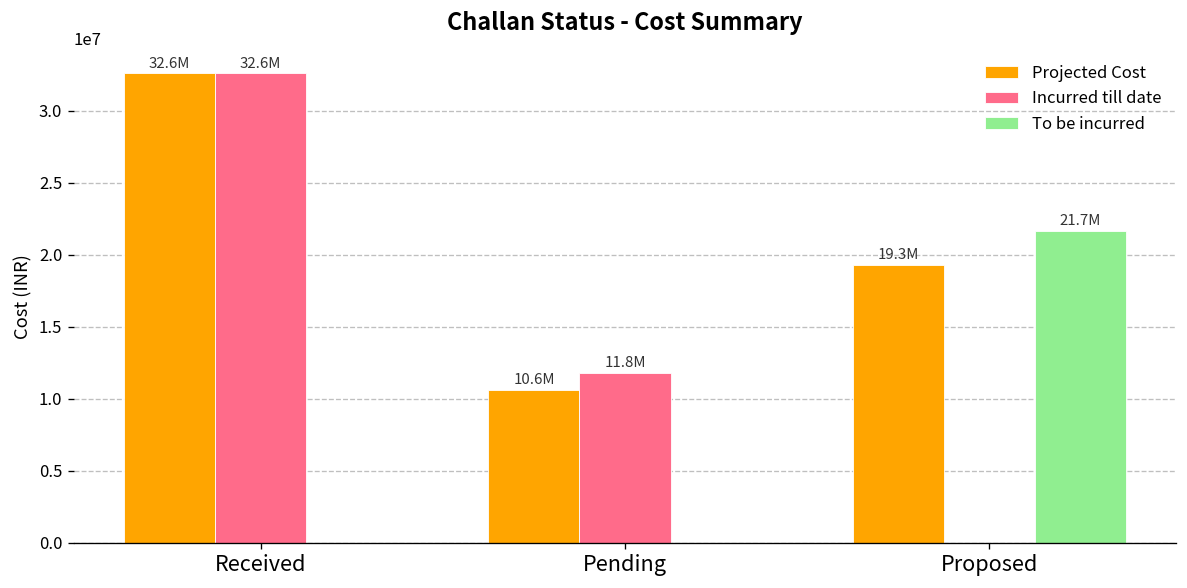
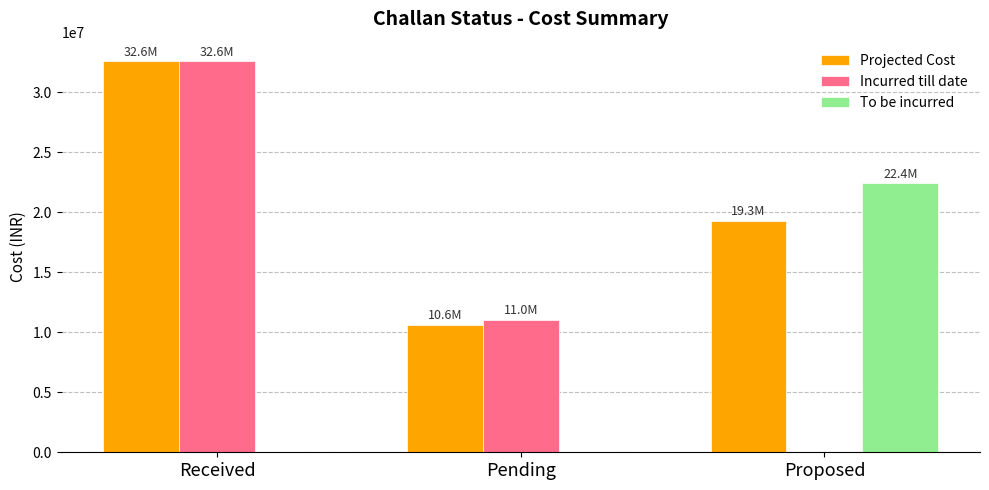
Incurred till date, Pending: 11.8M -> 11.0M
To be incurred, Proposed: 21.7M -> 22.4M
